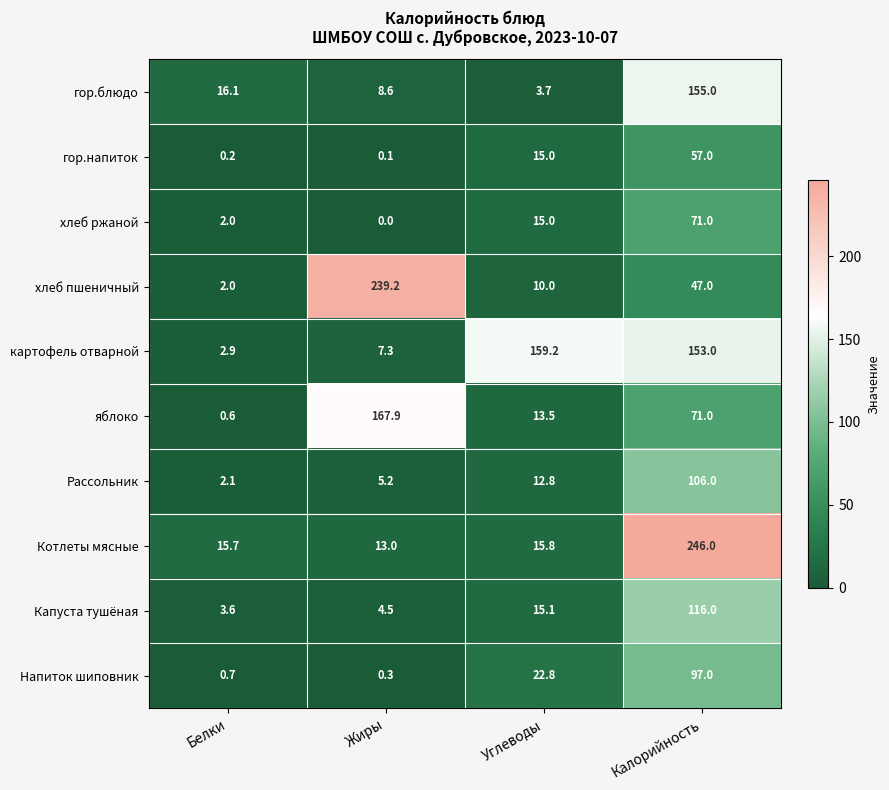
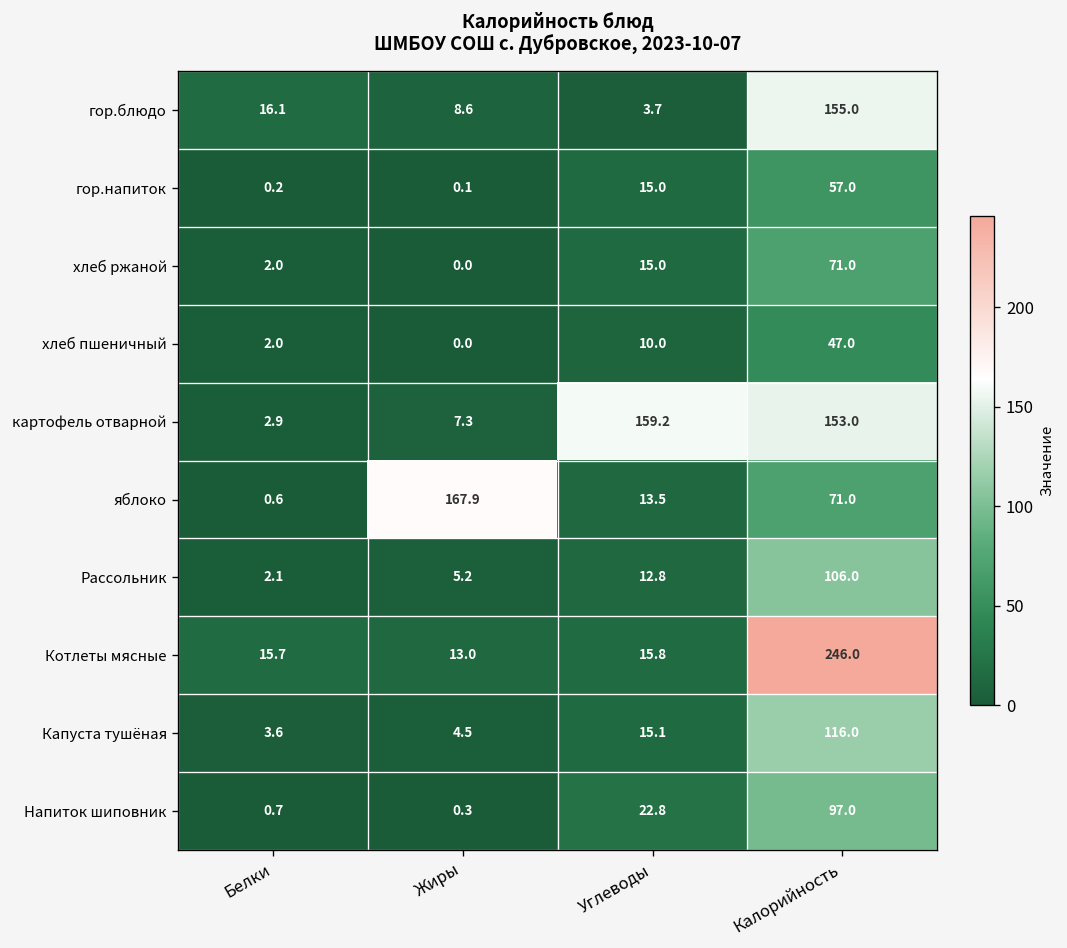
хлеб пшеничный, Жиры: 239.2 -> 0.0
